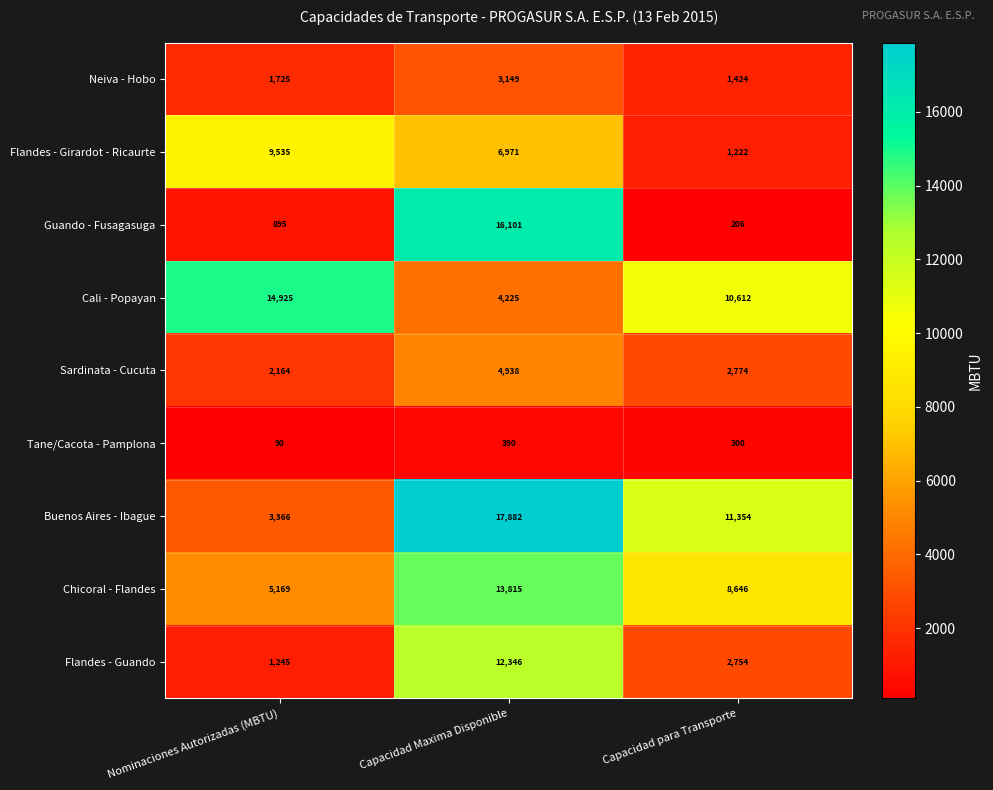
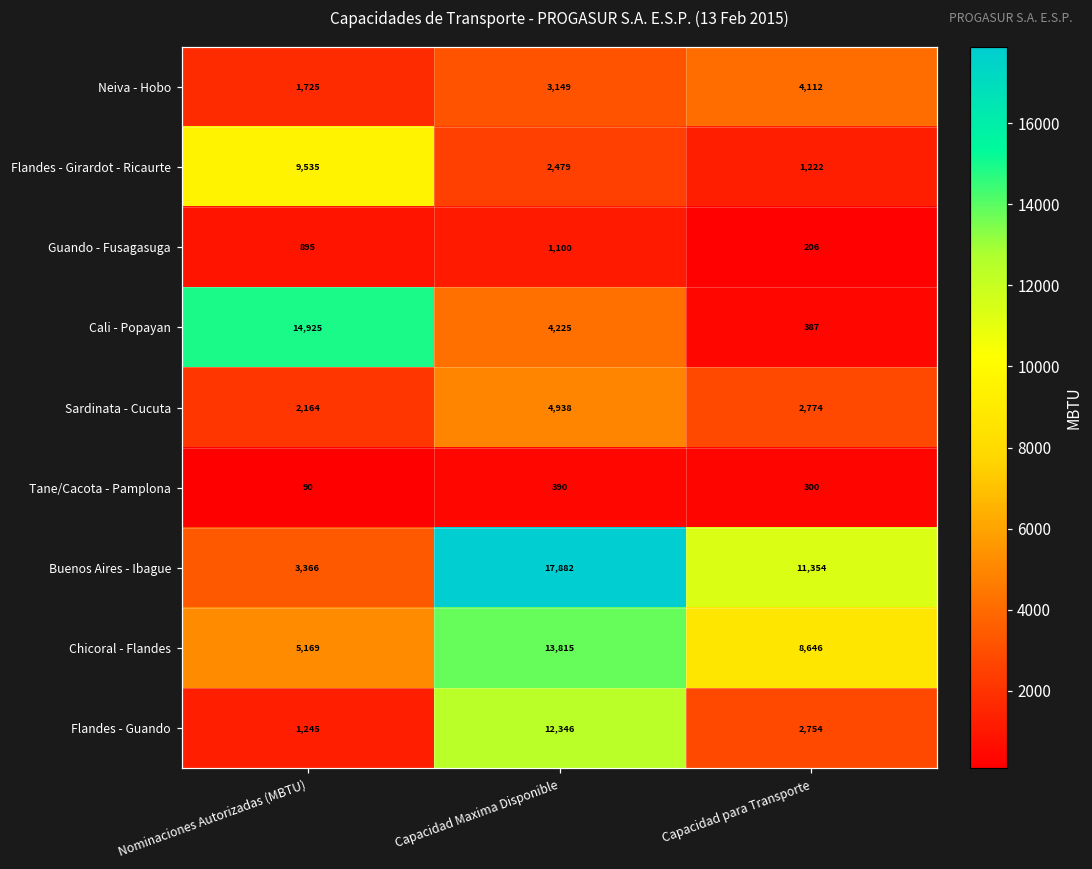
Neiva - Hobo, Capacidad para Transporte: 1,424 -> 4,112
Flandes - Girardot - Ricaurte, Capacidad Maxima Disponible: 6,971 -> 2,479
Guando - Fusagasuga, Capacidad Maxima Disponible: 16,101 -> 1,100
Cali - Popayan, Capacidad para Transporte: 10,612 -> 387
